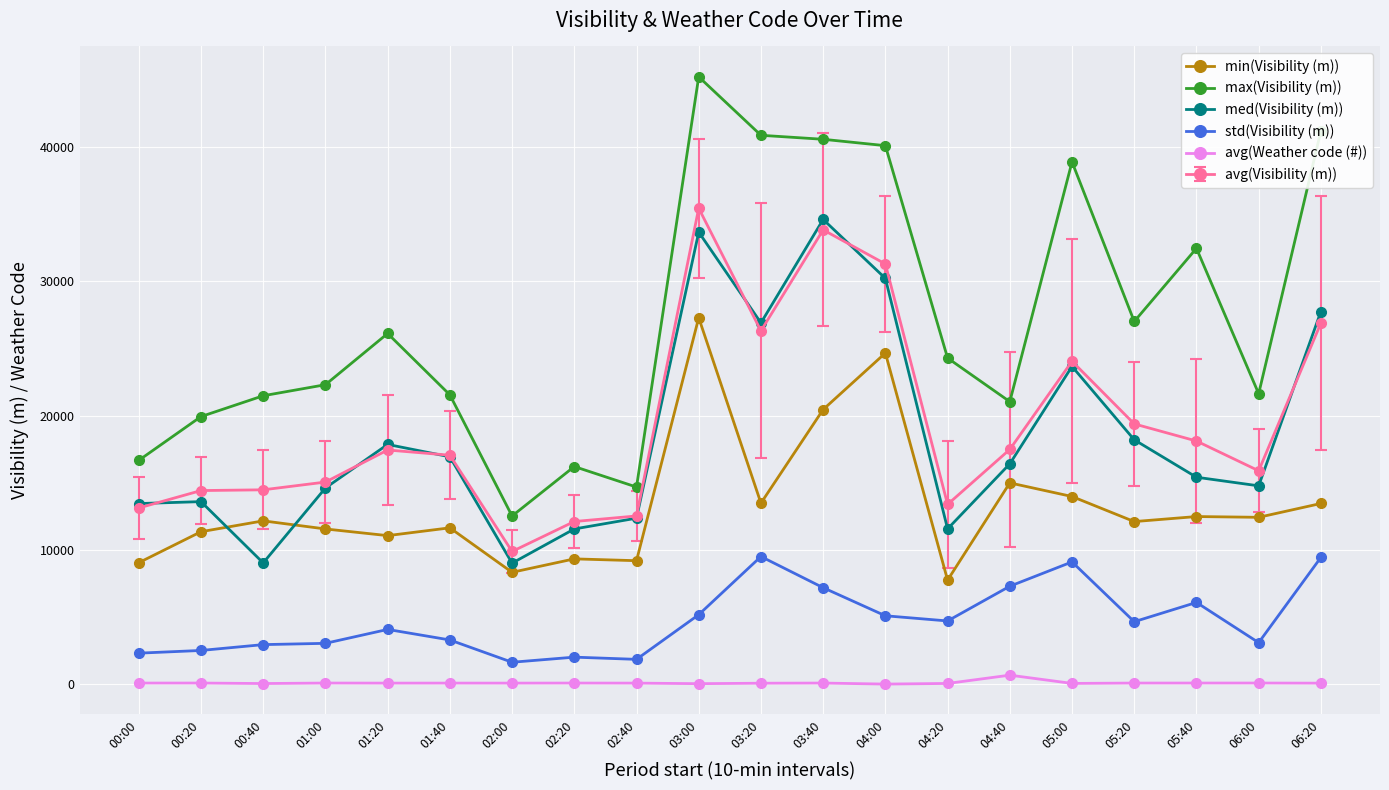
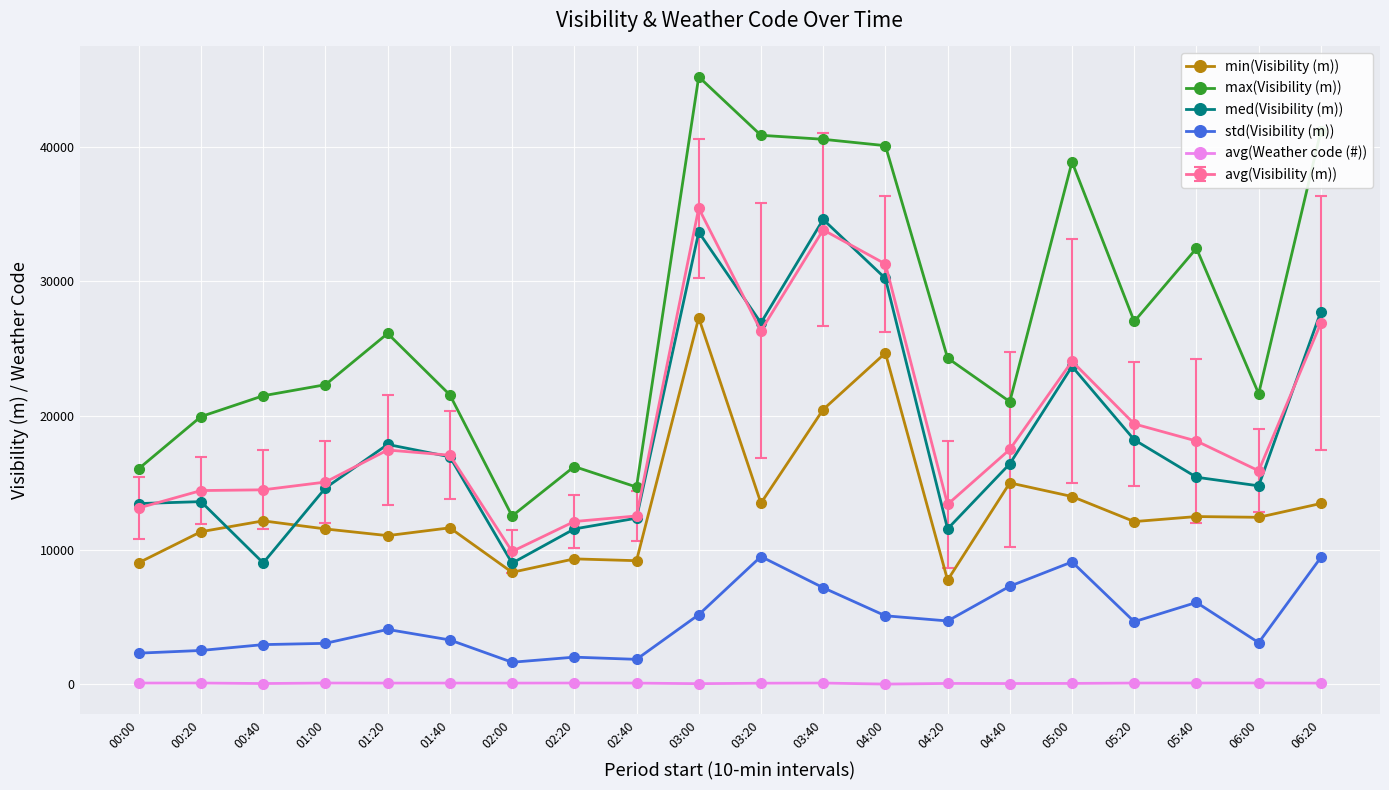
max(Visibility (m)), 00:00: 16700 -> 16000
avg(Weather code (#)), 04:40: 700 -> 0
